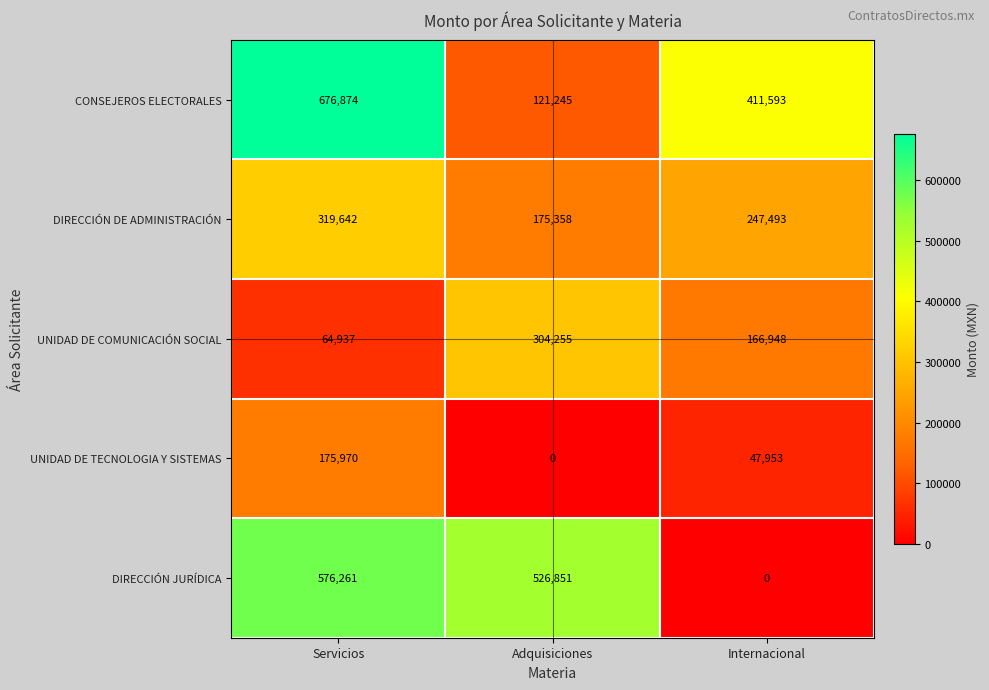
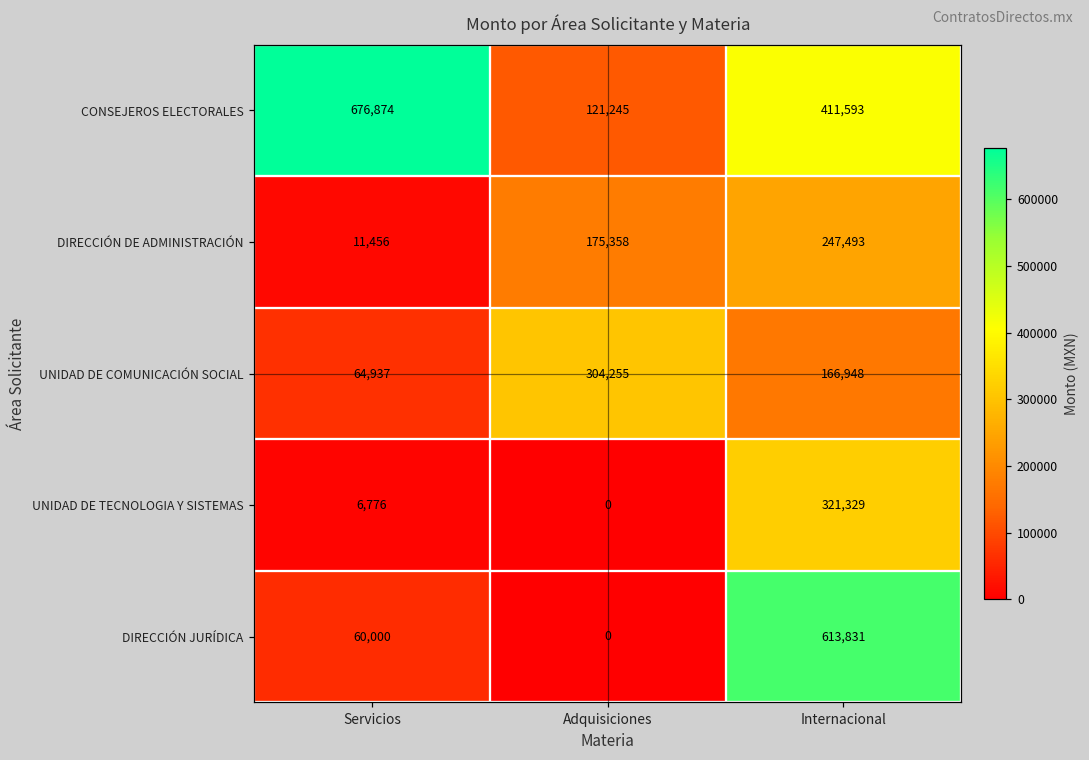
DIRECCIÓN DE ADMINISTRACIÓN, Servicios: 319,642 -> 11,456
UNIDAD DE TECNOLOGIA Y SISTEMAS, Servicios: 175,970 -> 6,776
UNIDAD DE TECNOLOGIA Y SISTEMAS, Internacional: 47,953 -> 321,329
DIRECCIÓN JURÍDICA, Servicios: 576,261 -> 60,000
DIRECCIÓN JURÍDICA, Adquisiciones: 526,851 -> 0
DIRECCIÓN JURÍDICA, Internacional: 0 -> 613,831
